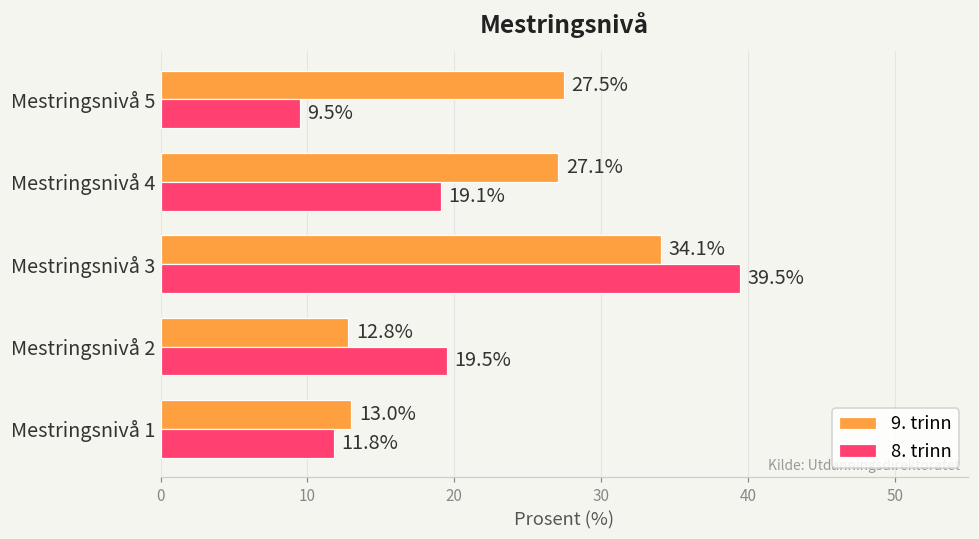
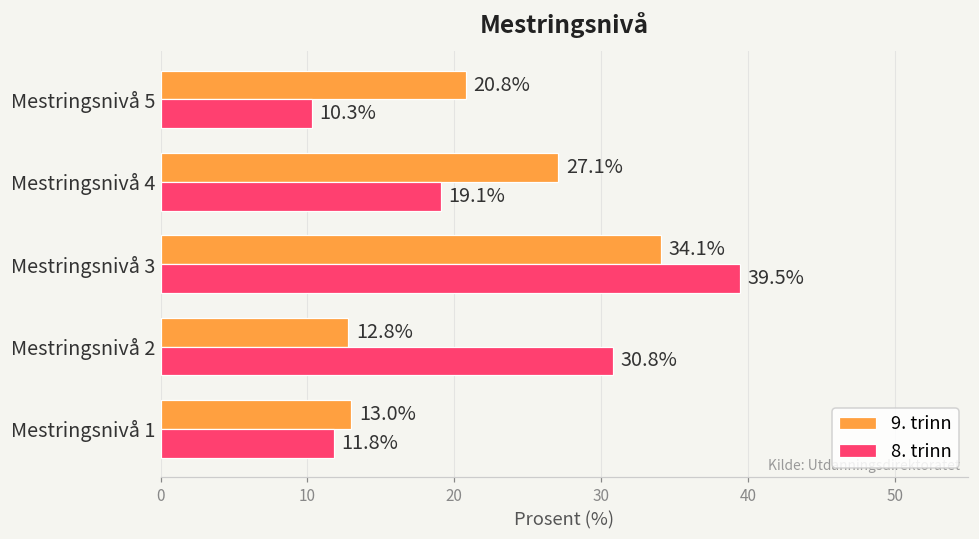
9. trinn, Mestringsnivå 5: 27.5% -> 20.8%
8. trinn, Mestringsnivå 5: 9.5% -> 10.3%
8. trinn, Mestringsnivå 2: 19.5% -> 30.8%
